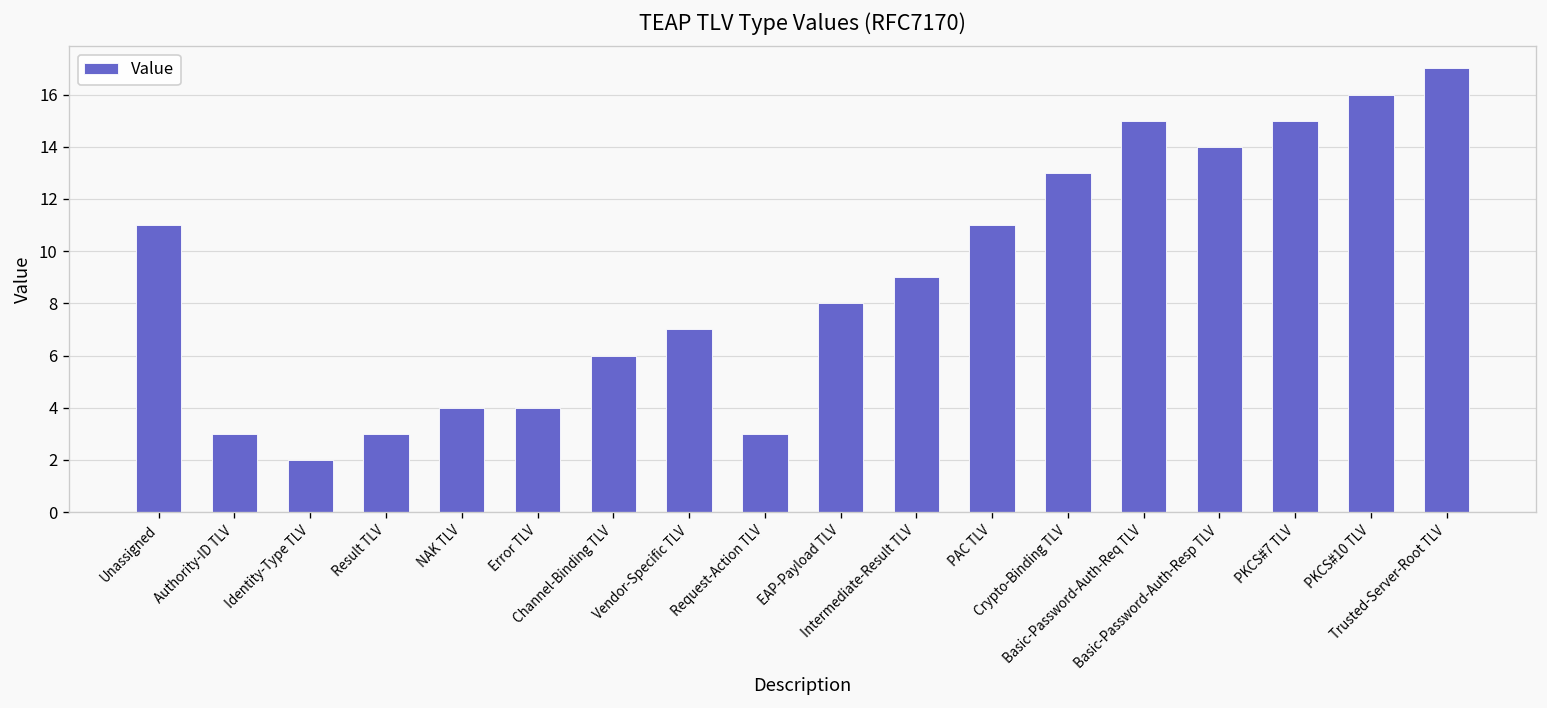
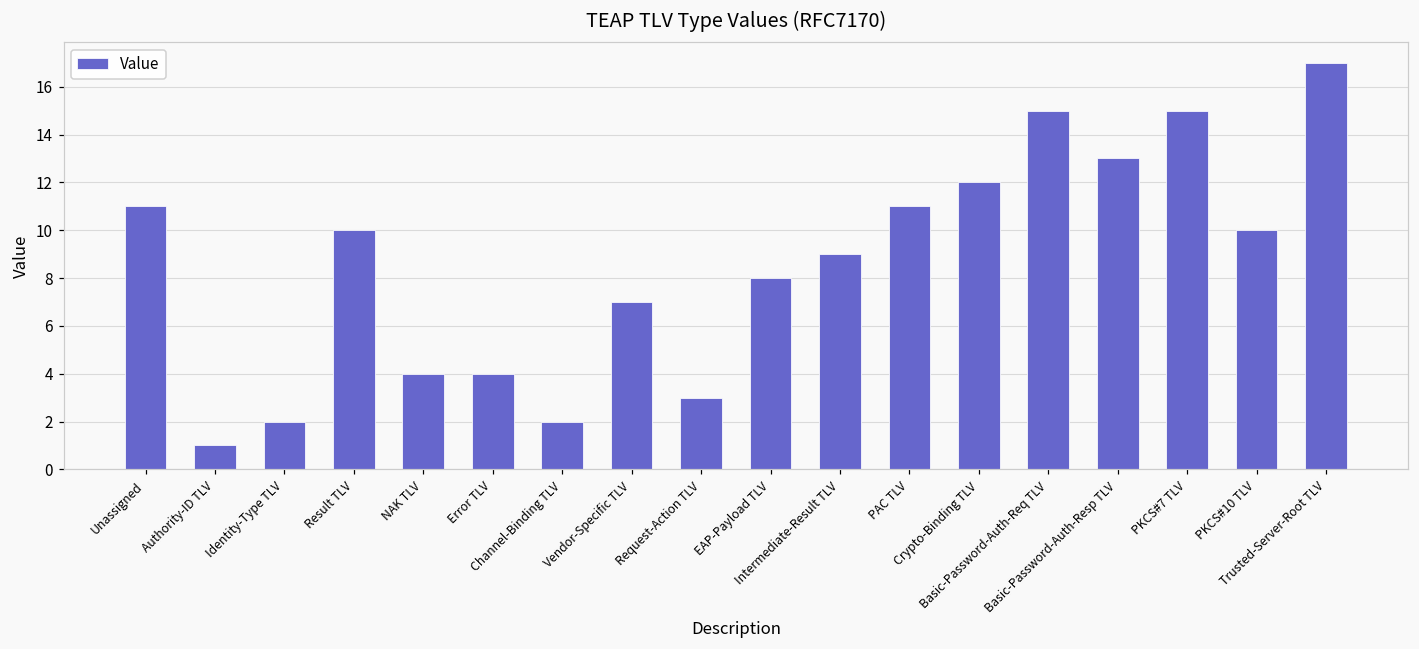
Authority-ID TLV: 3 -> 1
Result TLV: 3 -> 10
Channel-Binding TLV: 6 -> 2
Crypto-Binding TLV: 13 -> 12
Basic-Password-Auth-Resp TLV: 14 -> 13
PKCS#10 TLV: 16 -> 10
